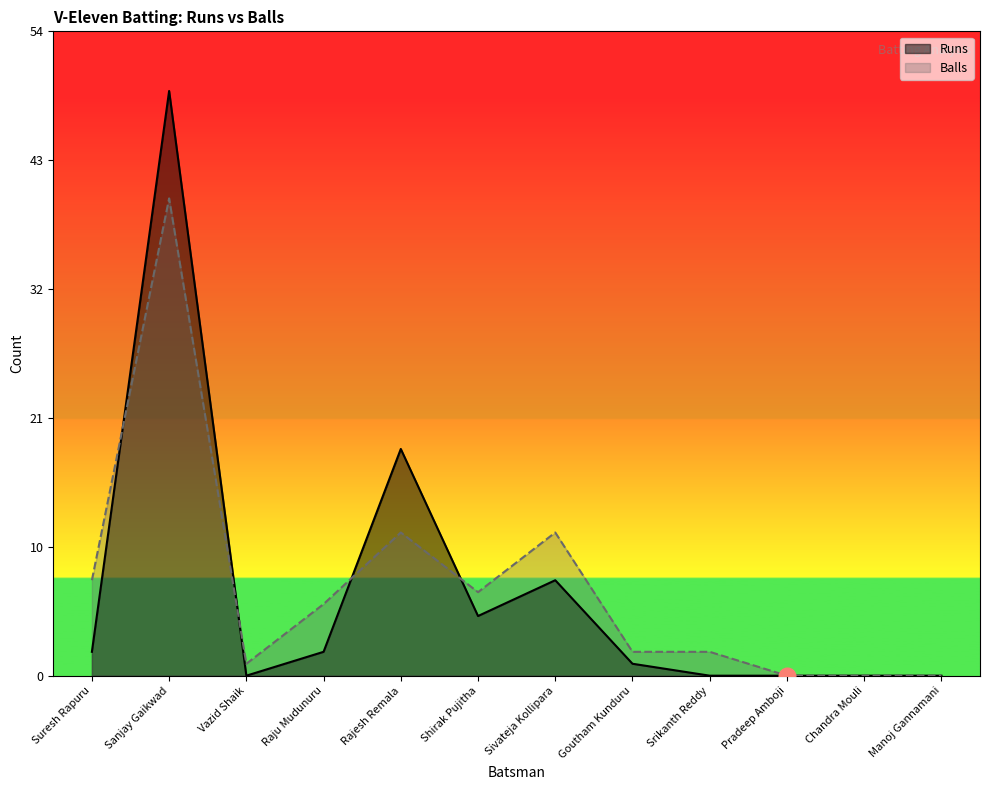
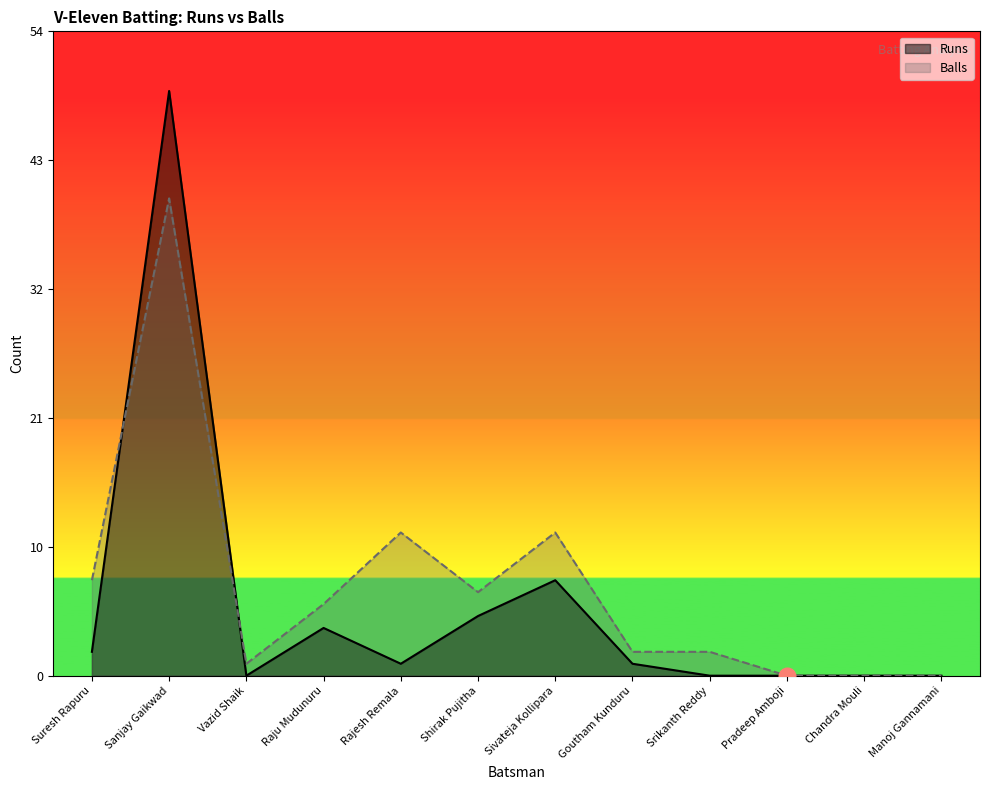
Runs, Raju Mudunuru: 2 -> 4
Runs, Rajesh Remala: 19 -> 1
